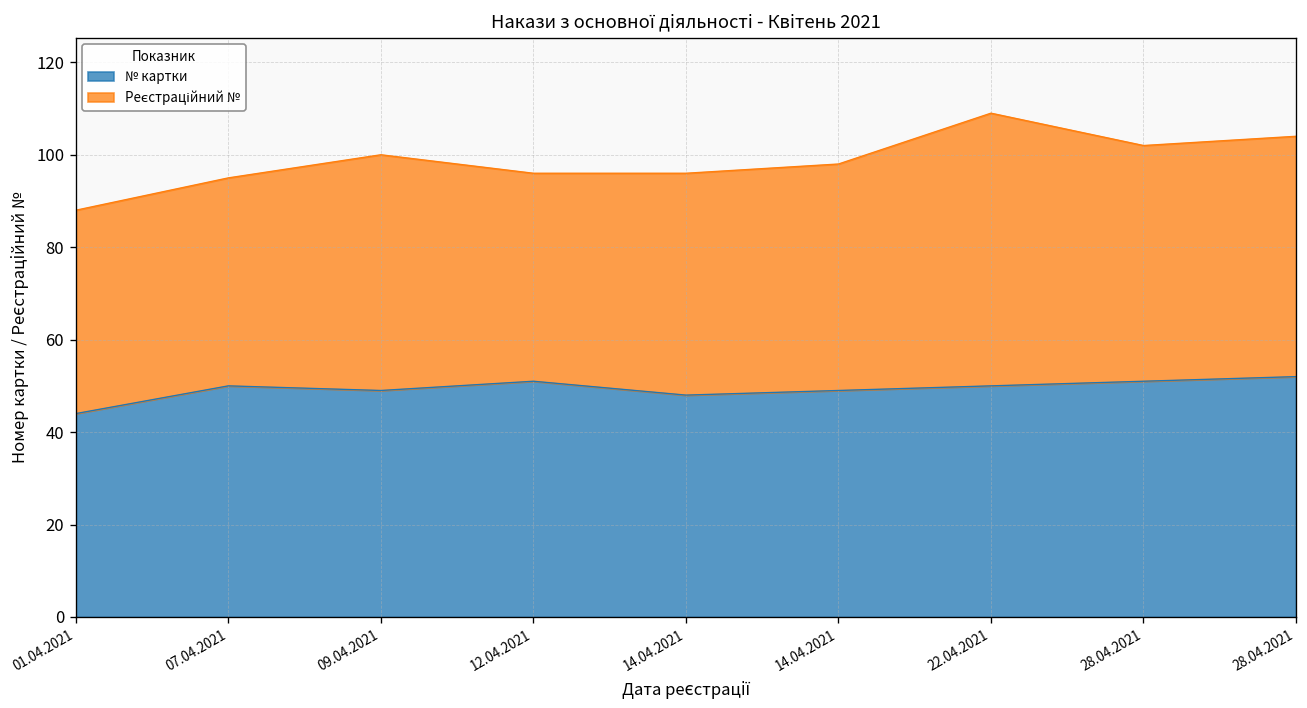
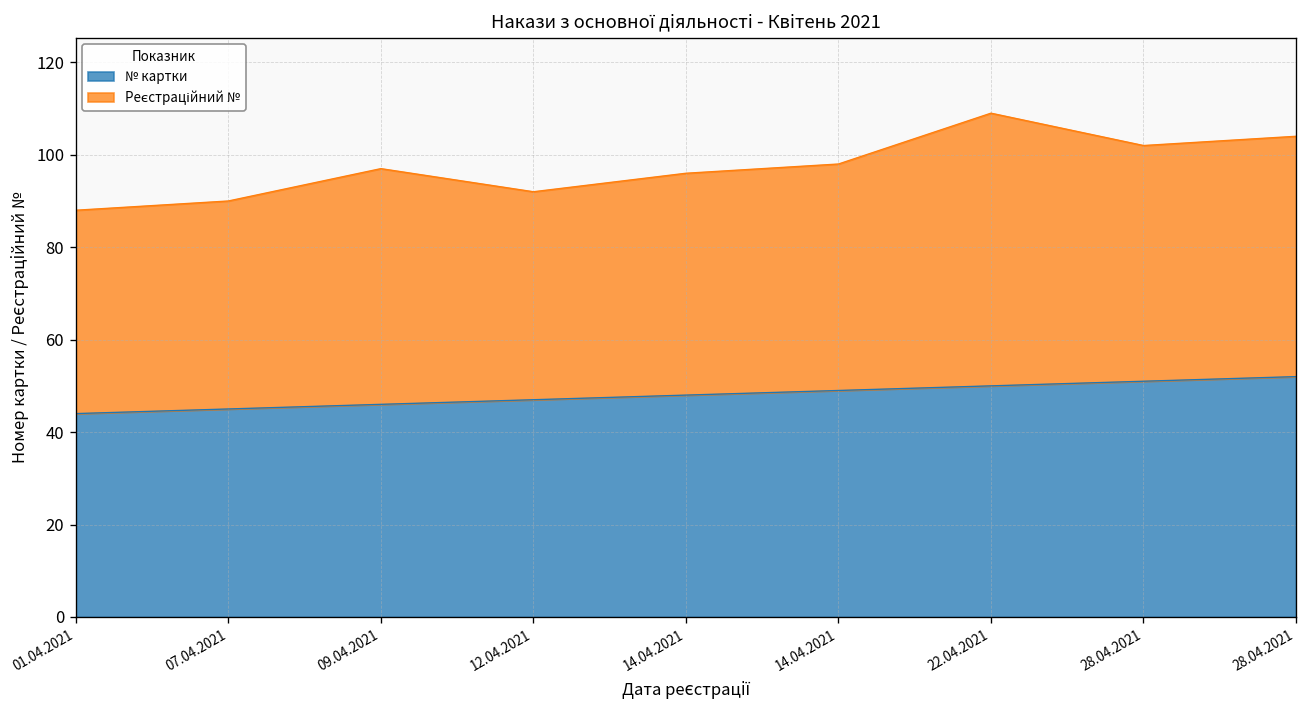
№ картки, 07.04.2021: 50 -> 45
№ картки, 09.04.2021: 49 -> 46
№ картки, 12.04.2021: 51 -> 47
